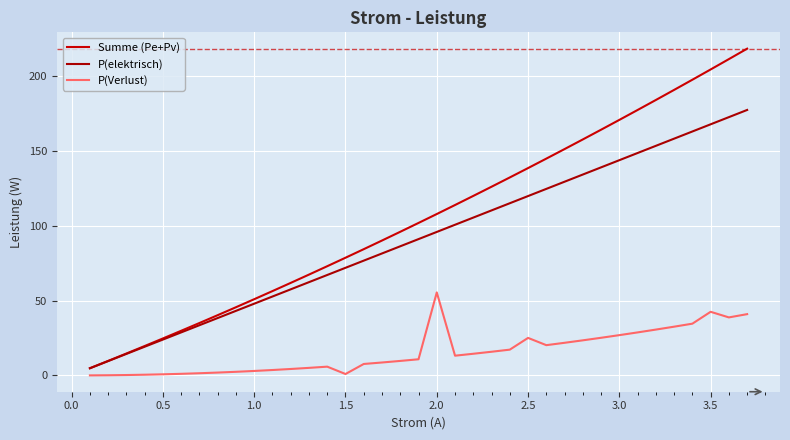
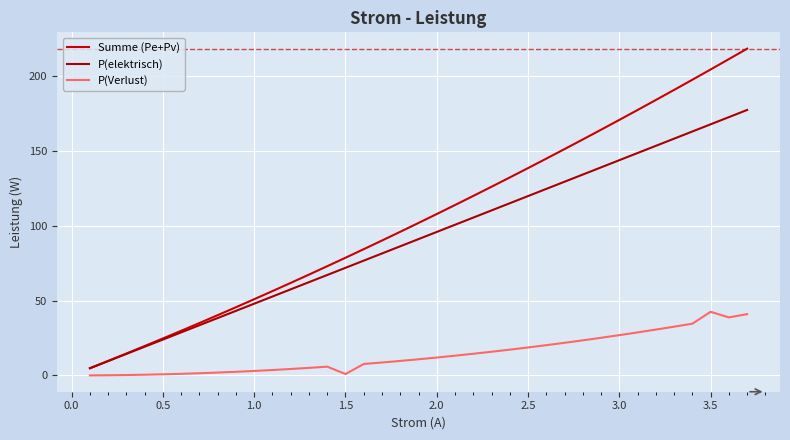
P(Verlust), 2.0: 56 -> 12
P(Verlust), 2.5: 25 -> 19
